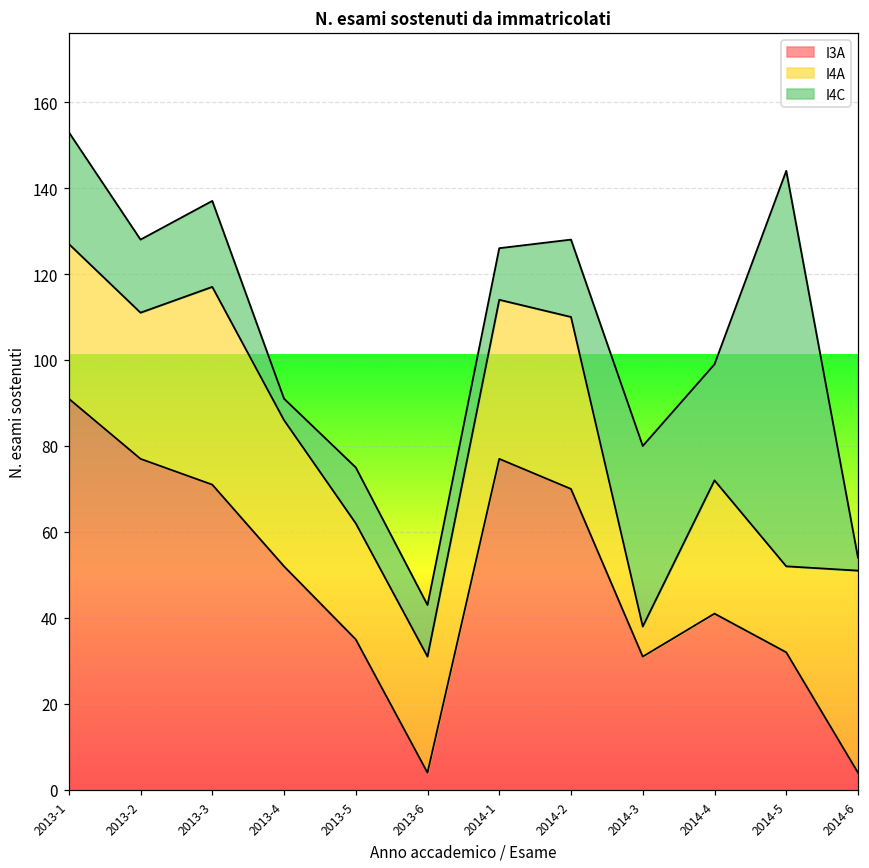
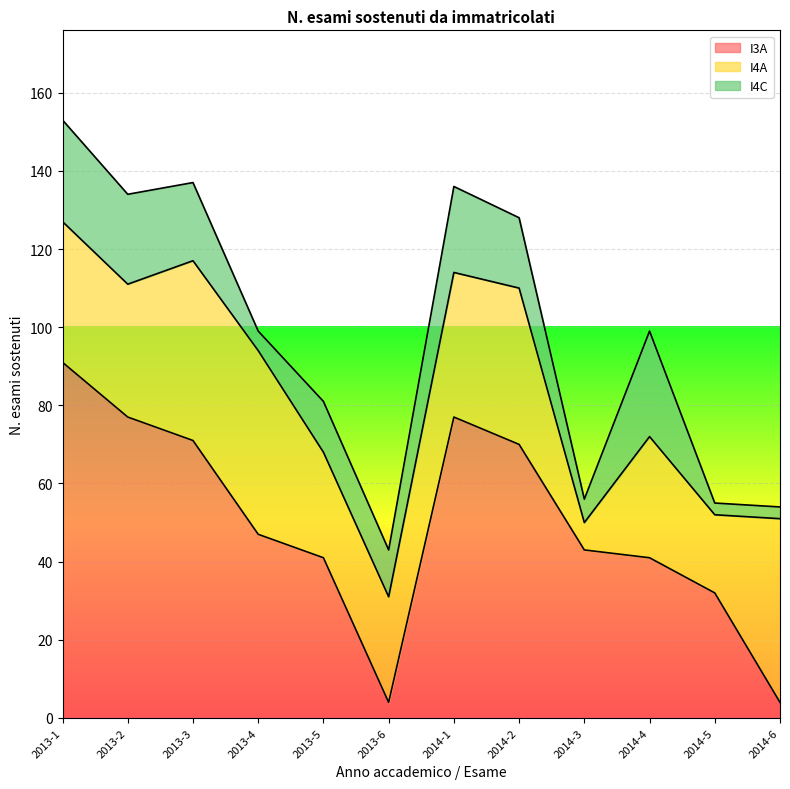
I4C, 2013-2: 17 -> 23
I3A, 2013-4: 52 -> 47
I4A, 2013-4: 34 -> 47
I3A, 2013-5: 35 -> 41
I4C, 2014-1: 12 -> 22
I3A, 2014-3: 31 -> 43
I4C, 2014-3: 42 -> 6
I4C, 2014-5: 92 -> 3
